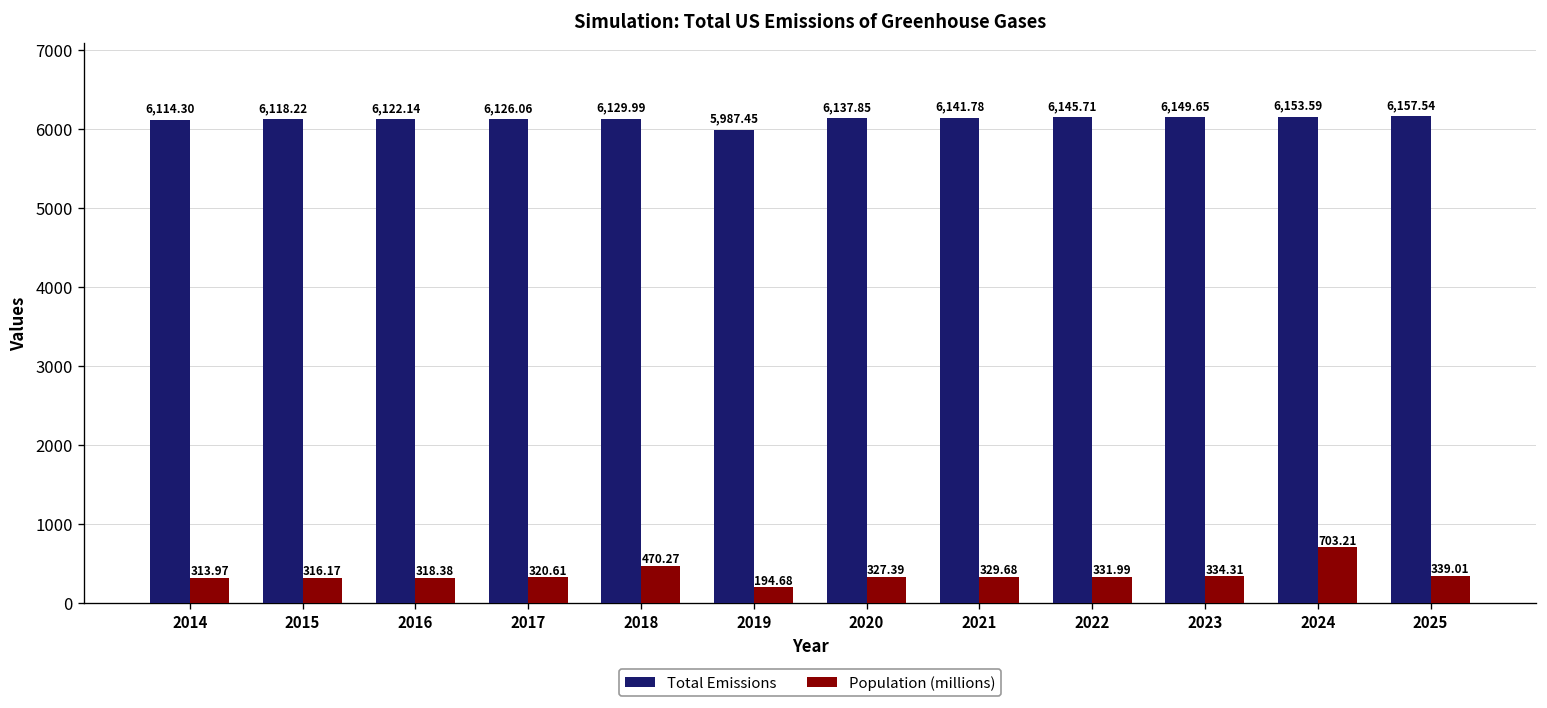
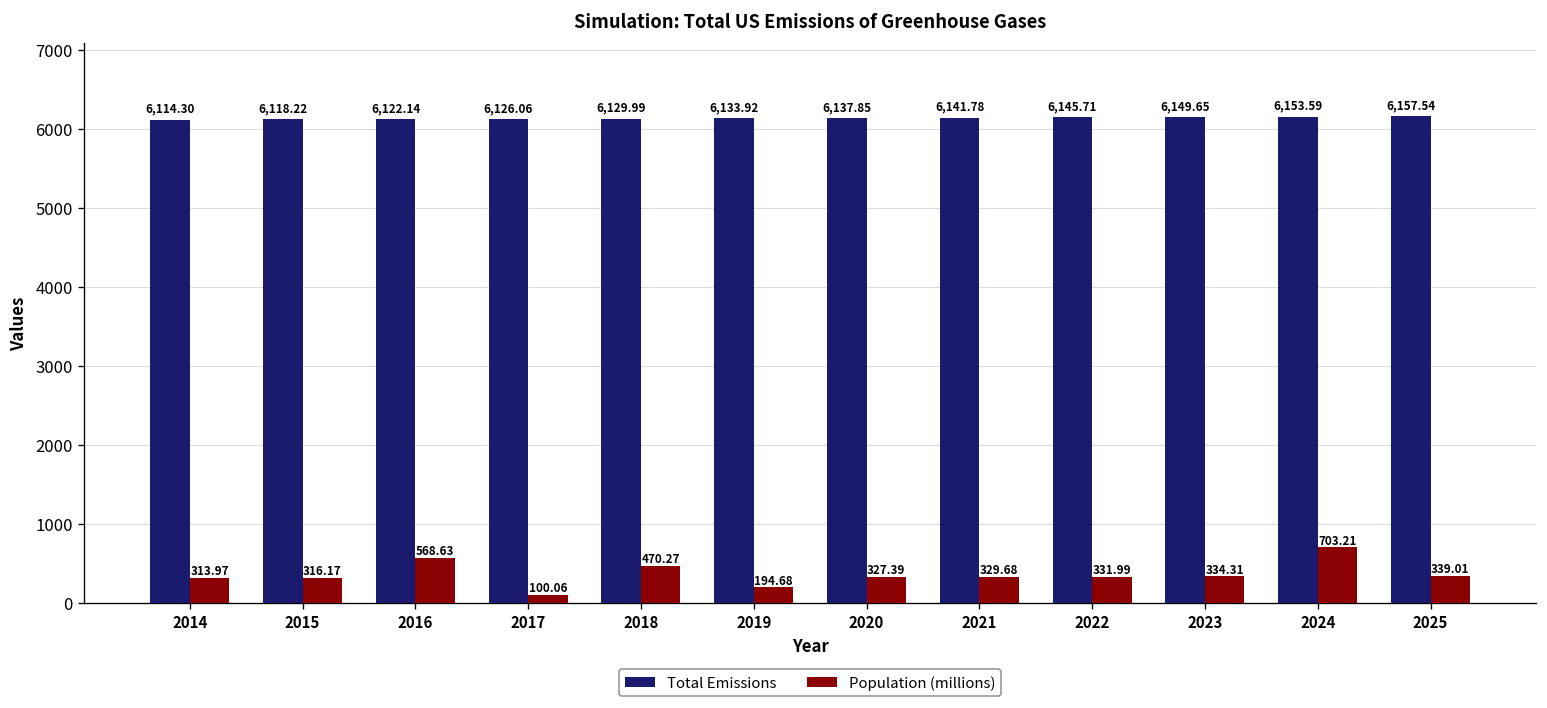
Population (millions), 2016: 318.38 -> 568.63
Population (millions), 2017: 320.61 -> 100.06
Total Emissions, 2019: 5,987.45 -> 6,133.92
